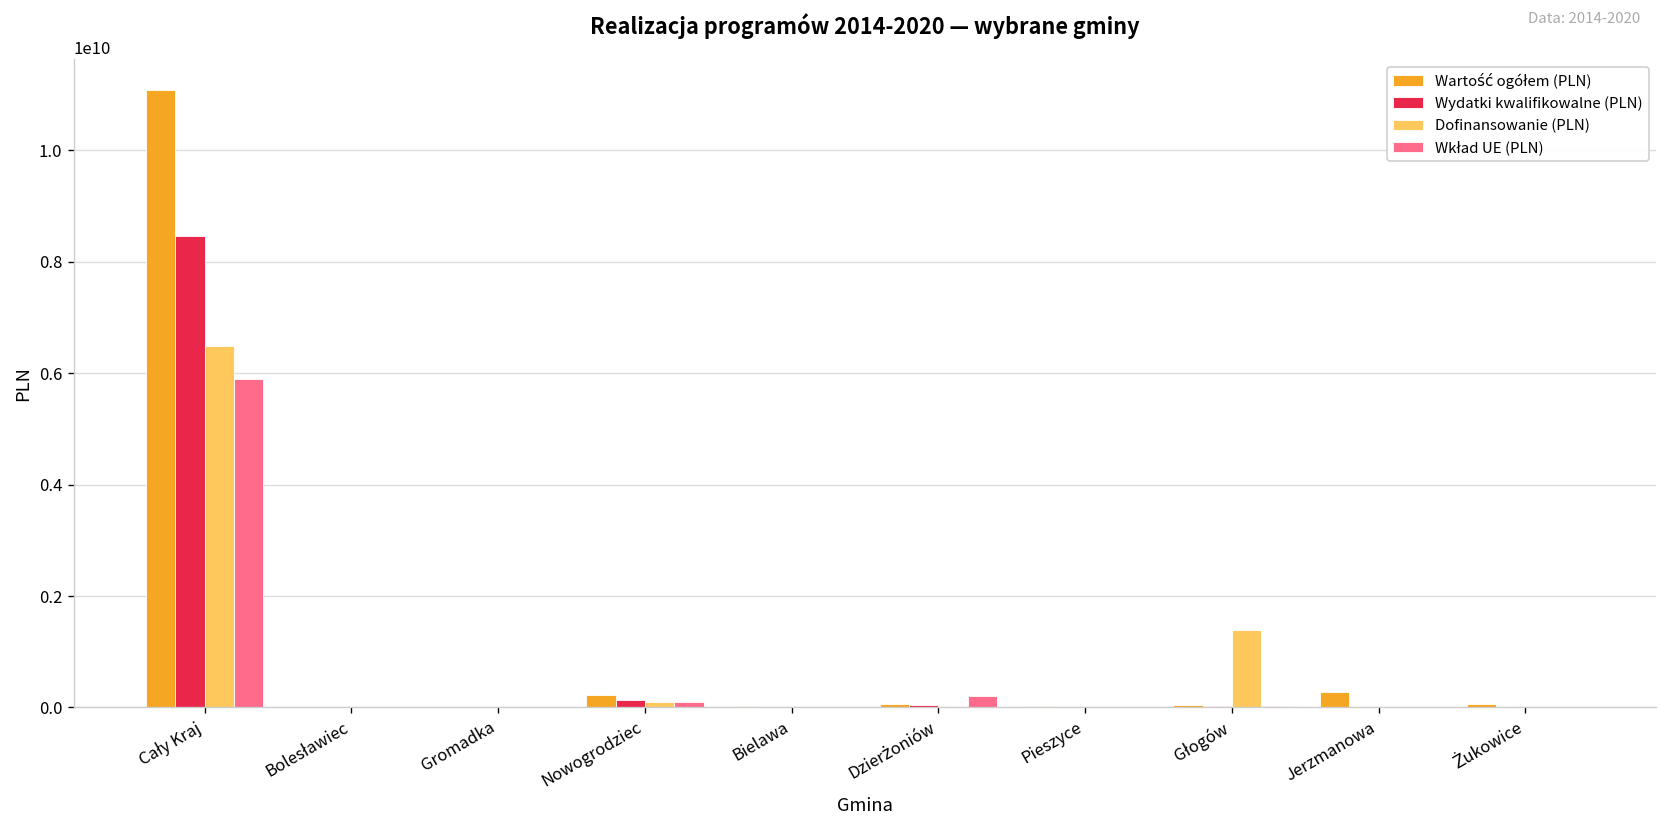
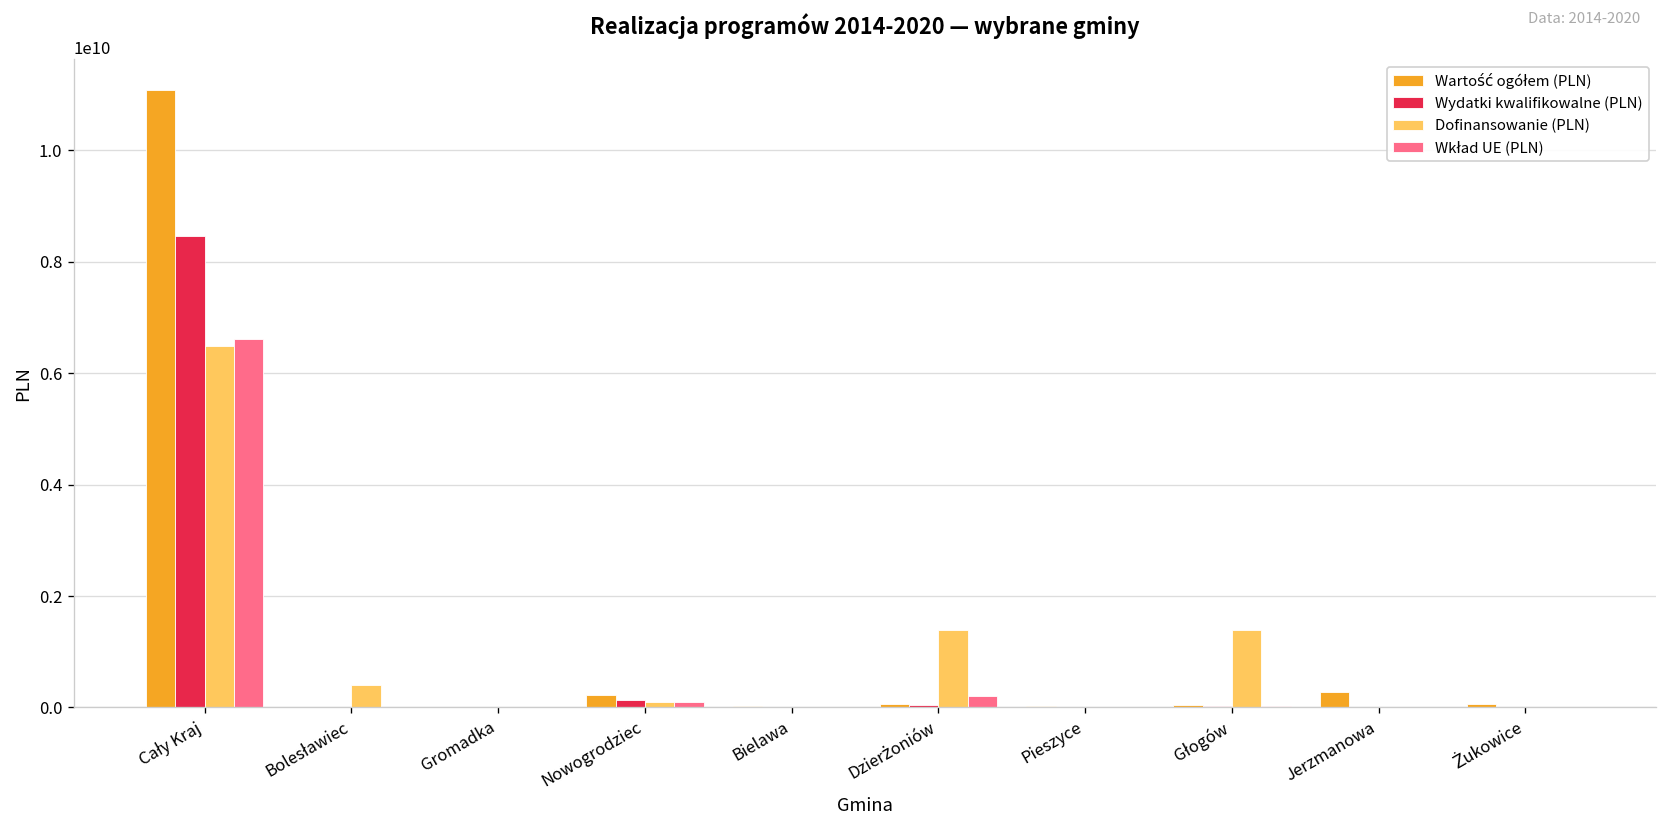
Wkład UE (PLN), Cały Kraj: 5900000000 -> 6600000000
Dofinansowanie (PLN), Bolesławiec: 0 -> 400000000
Dofinansowanie (PLN), Dzierżoniów: 0 -> 1400000000
